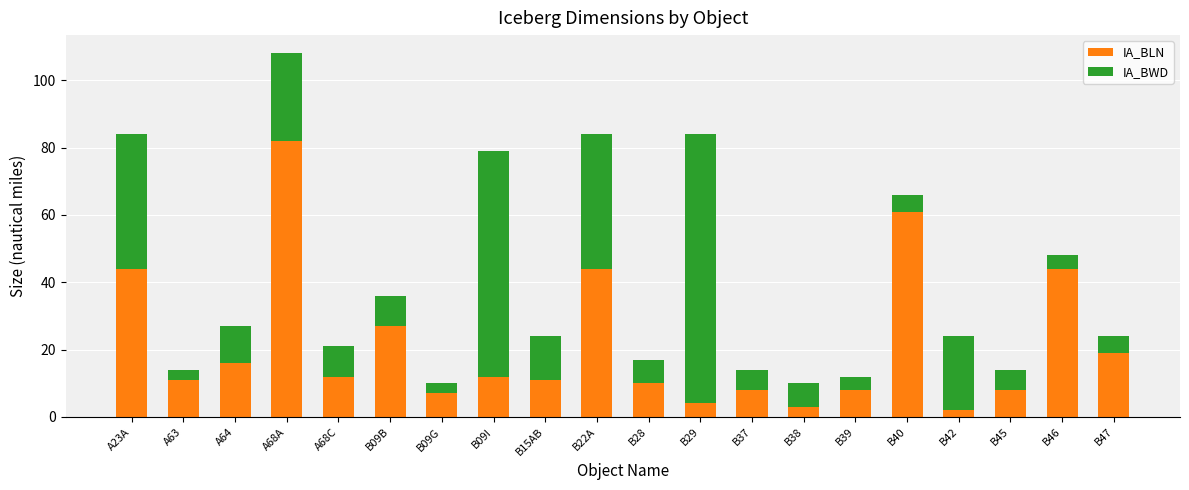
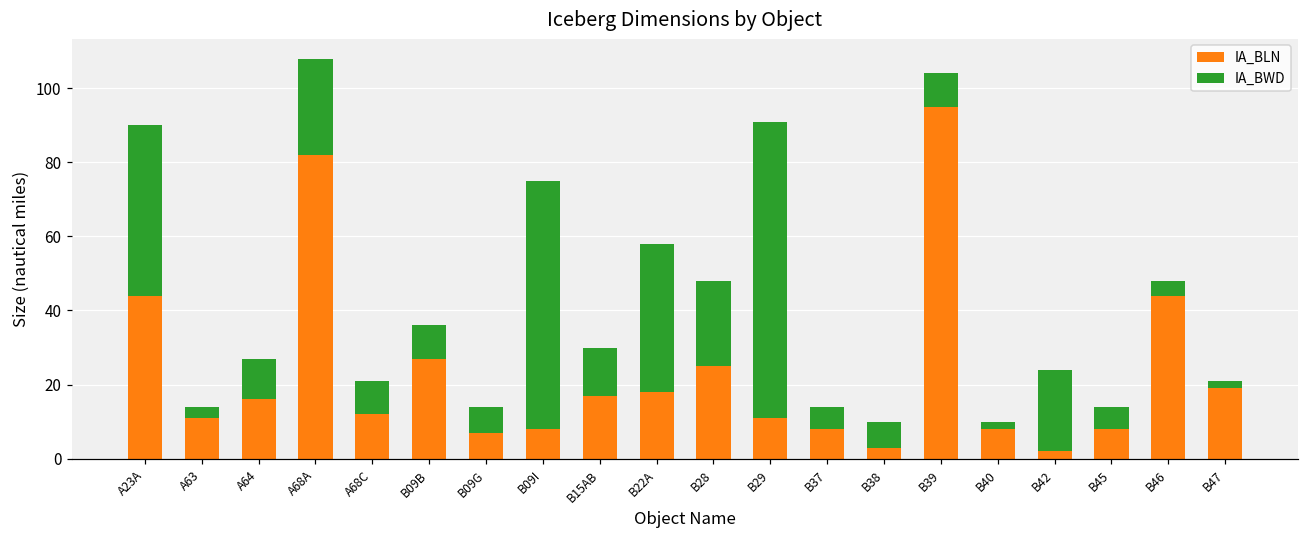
IA_BWD, A23A: 40 -> 46
IA_BWD, B09G: 3 -> 7
IA_BLN, B09I: 12 -> 8
IA_BLN, B15AB: 11 -> 17
IA_BLN, B22A: 44 -> 18
IA_BLN, B28: 10 -> 25
IA_BWD, B28: 7 -> 23
IA_BLN, B29: 4 -> 11
IA_BLN, B39: 8 -> 95
IA_BWD, B39: 4 -> 9
IA_BLN, B40: 61 -> 8
IA_BWD, B40: 5 -> 2
IA_BWD, B47: 5 -> 2
